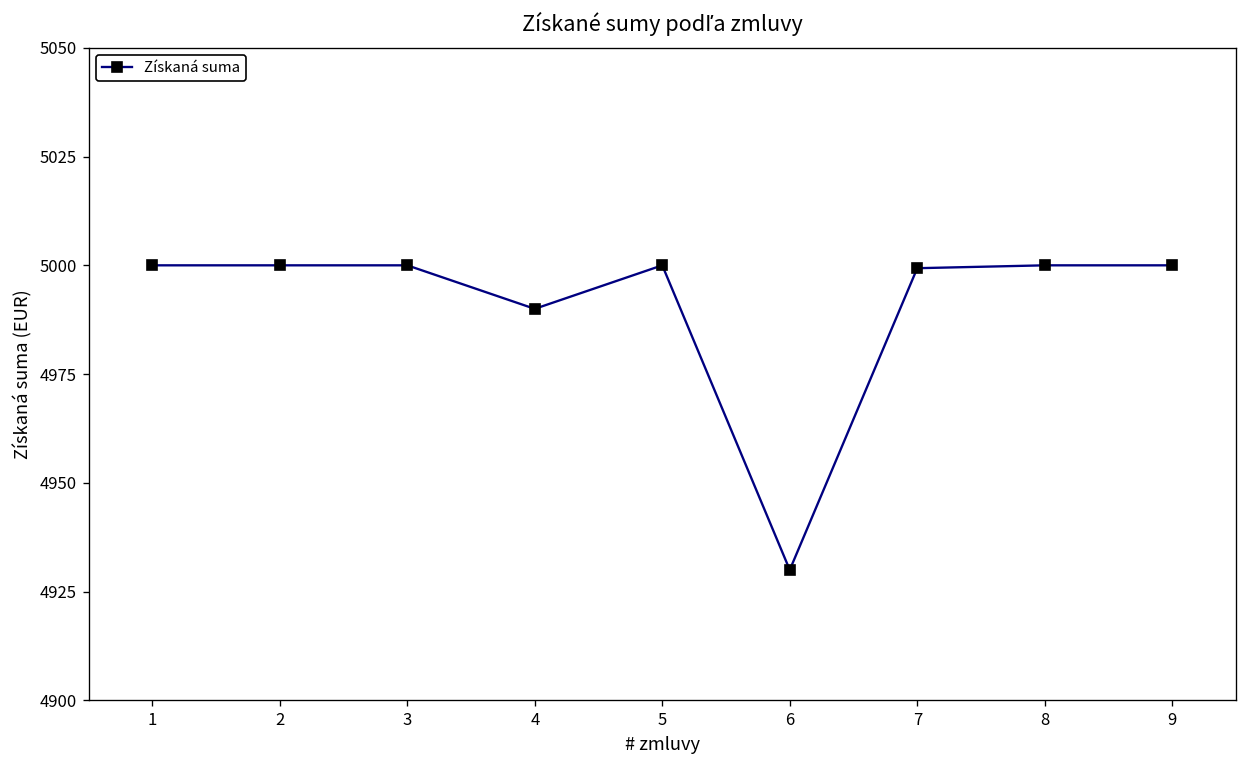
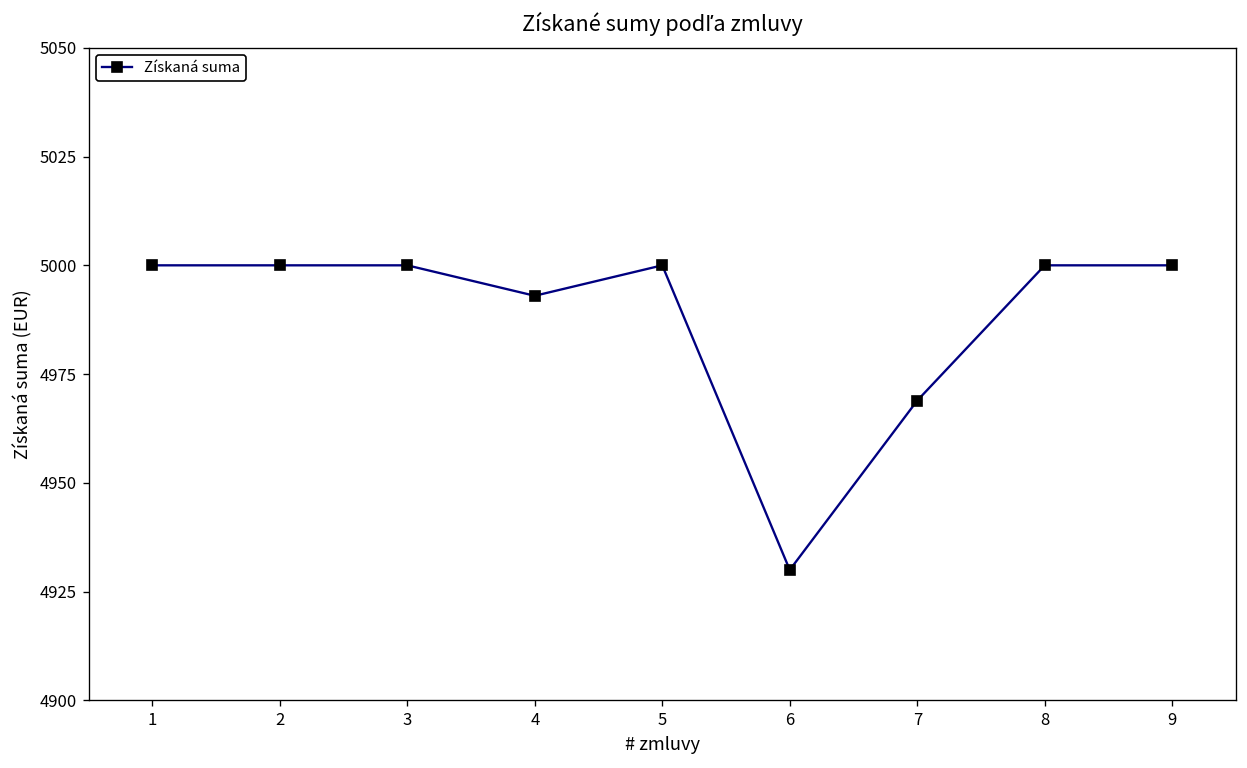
4: 4990 -> 4993
7: 4999 -> 4969
